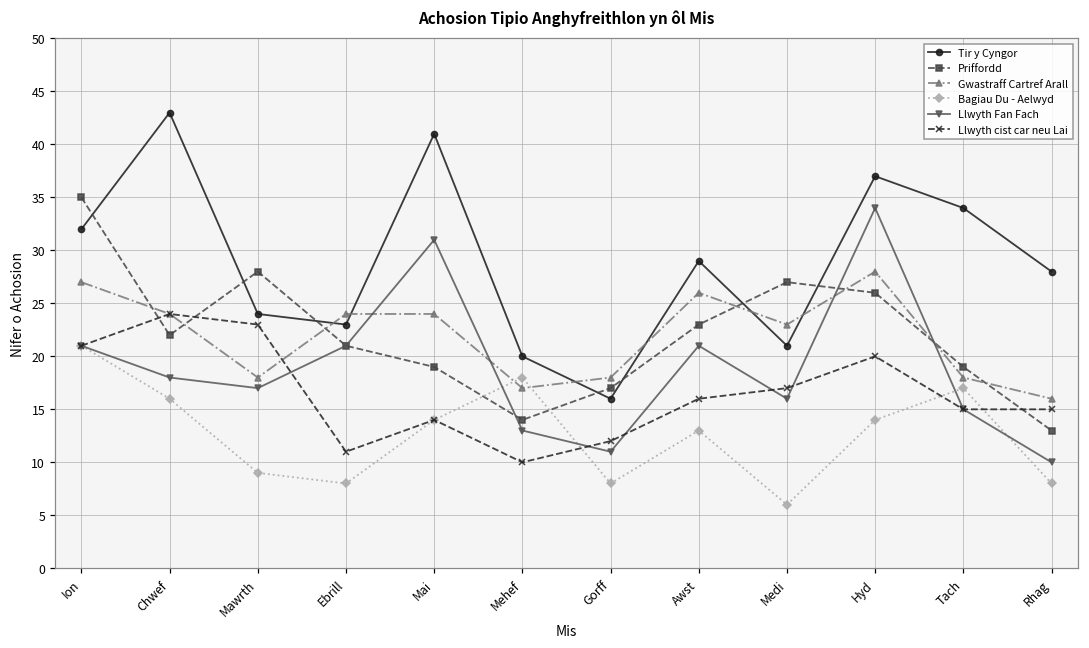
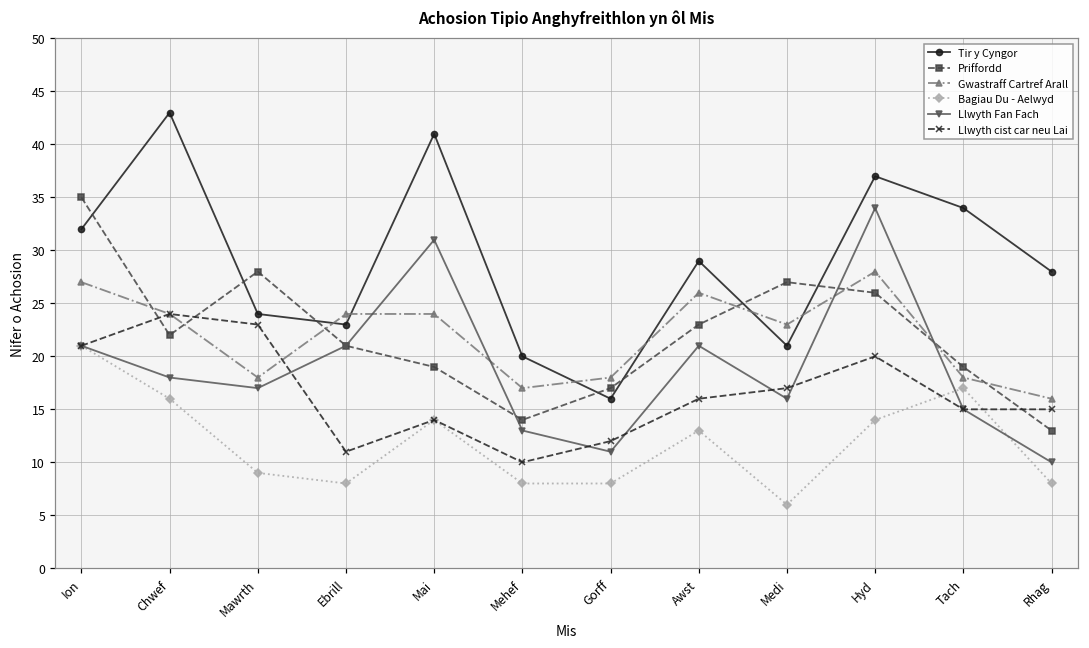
Bagiau Du - Aelwyd, Mehef: 18 -> 8
